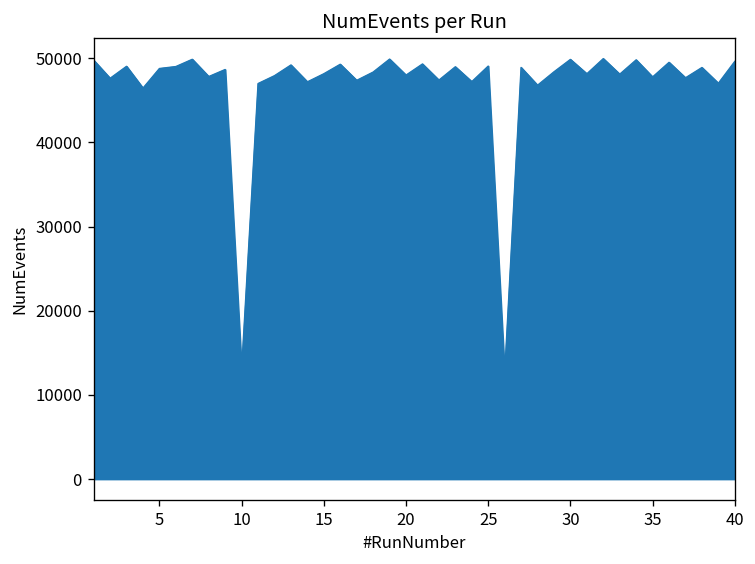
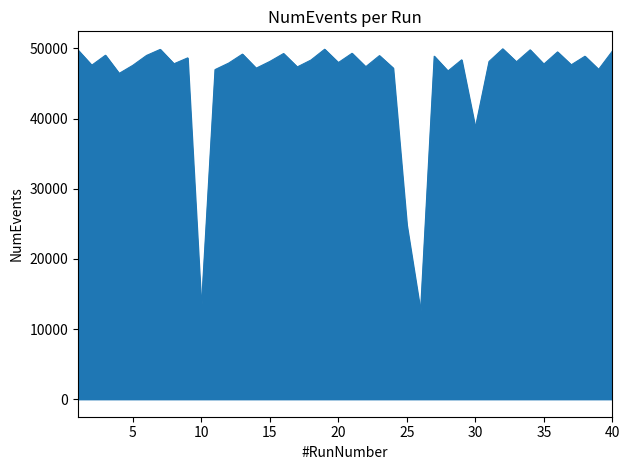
5: 49000 -> 48000
25: 49000 -> 25000
30: 50000 -> 39000
